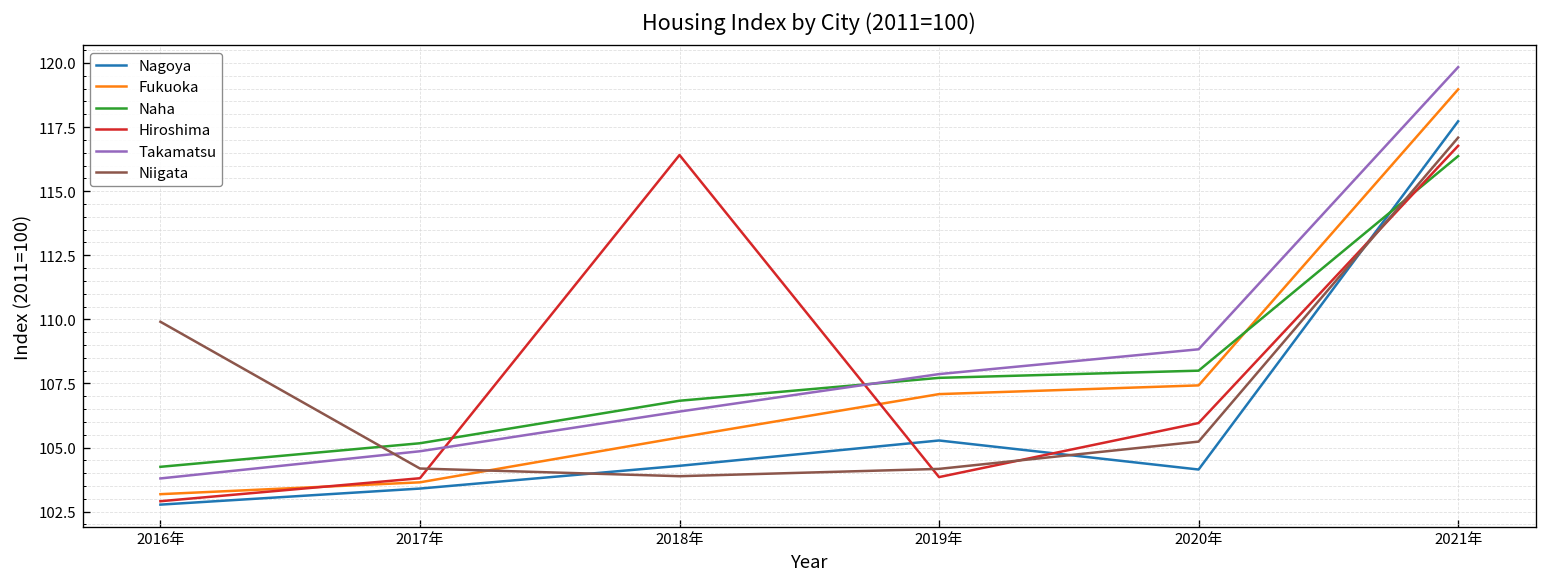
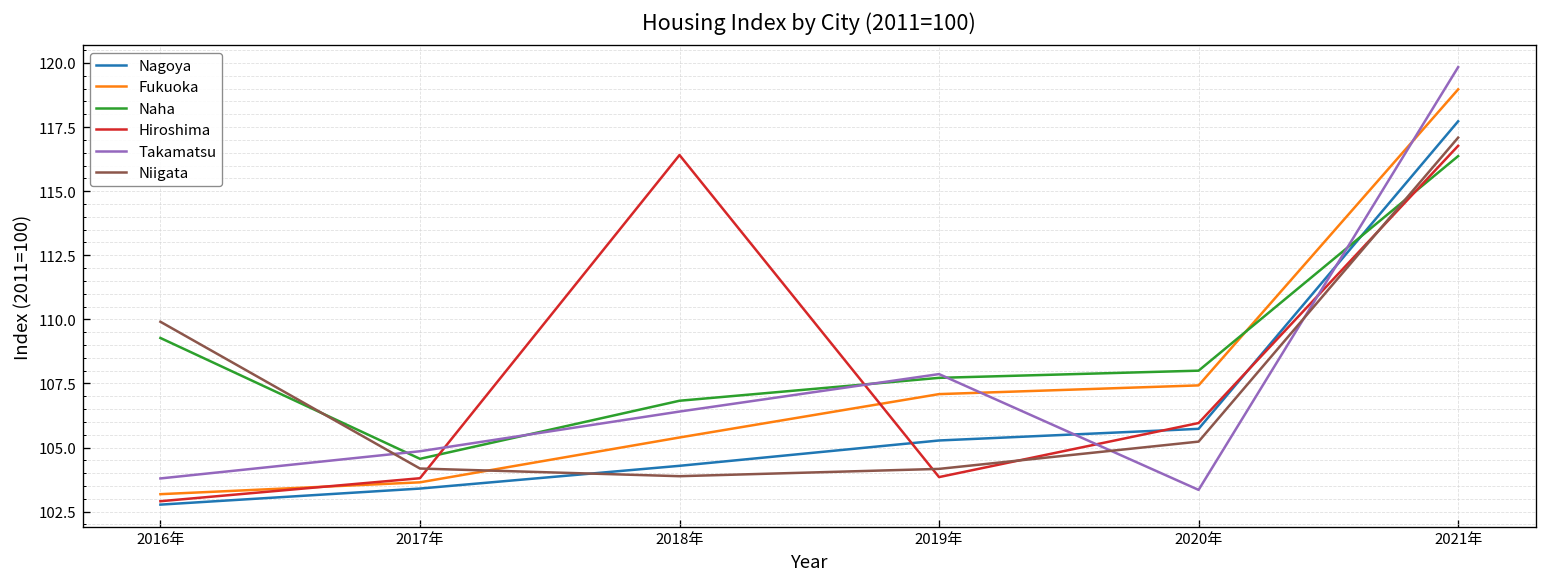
Naha, 2016年: 104.2 -> 109.3
Naha, 2017年: 105.2 -> 104.6
Nagoya, 2020年: 104.1 -> 105.7
Takamatsu, 2020年: 108.8 -> 103.4
